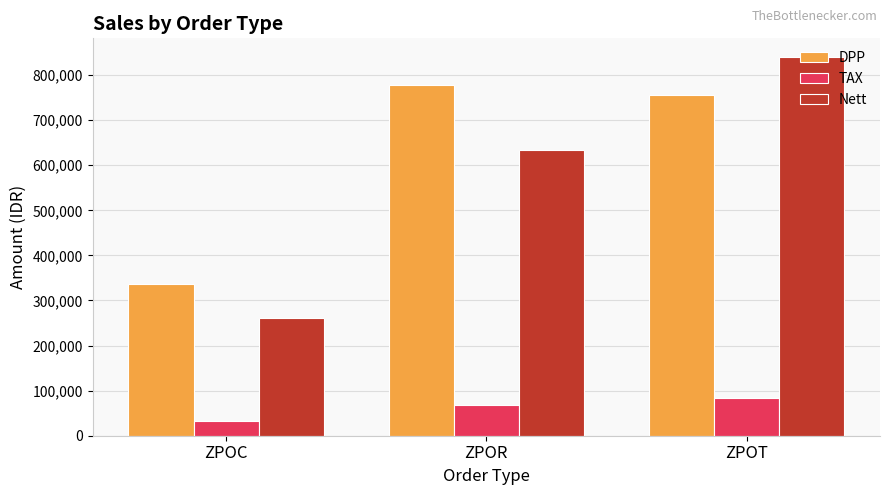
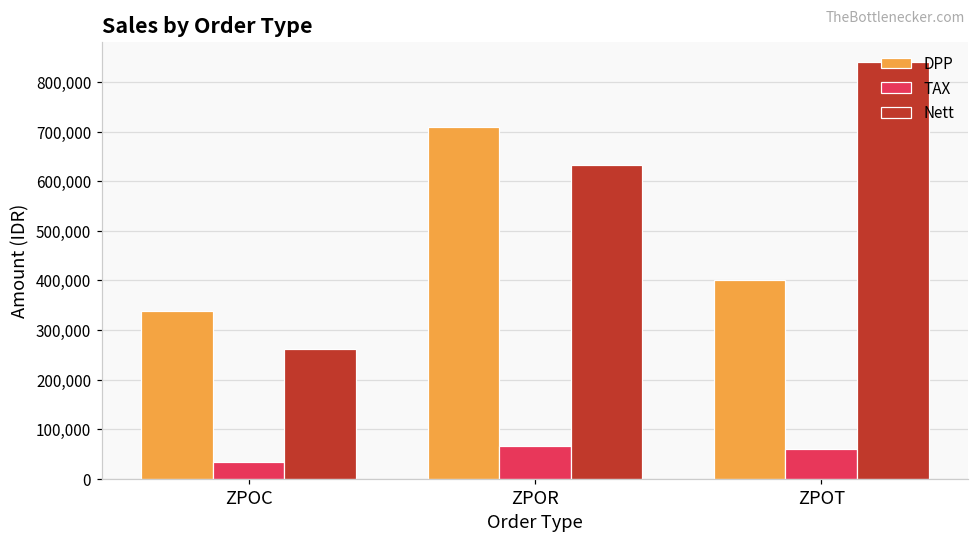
DPP, ZPOR: 780,000 -> 710,000
DPP, ZPOT: 760,000 -> 400,000
TAX, ZPOT: 80,000 -> 60,000
